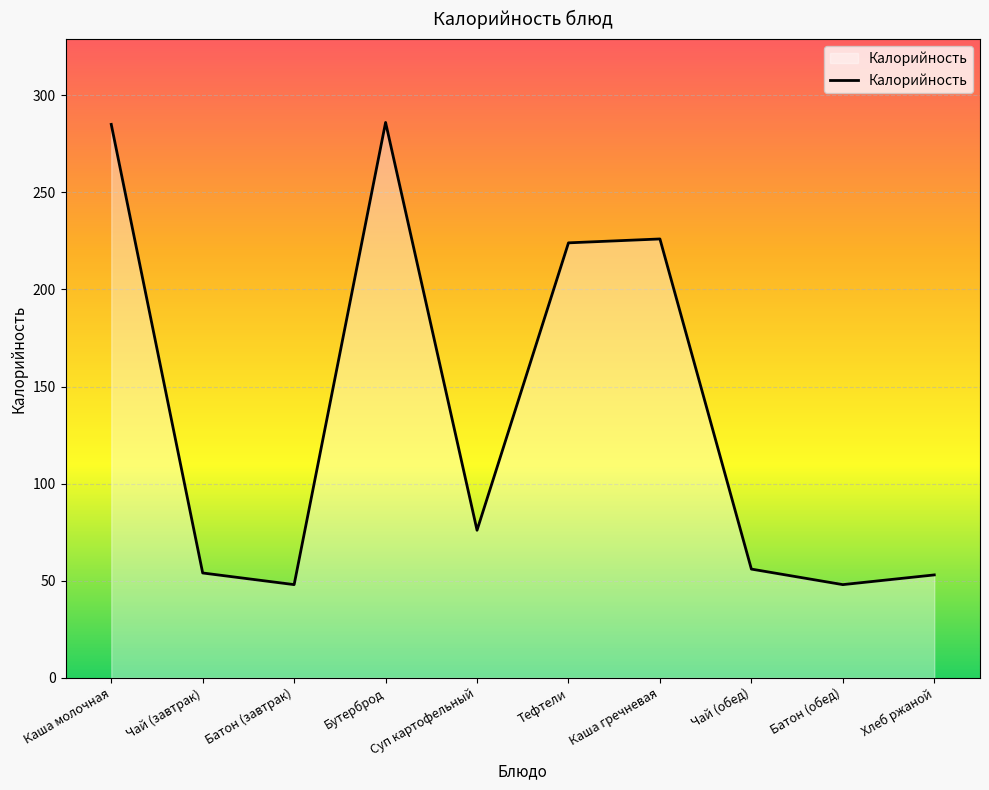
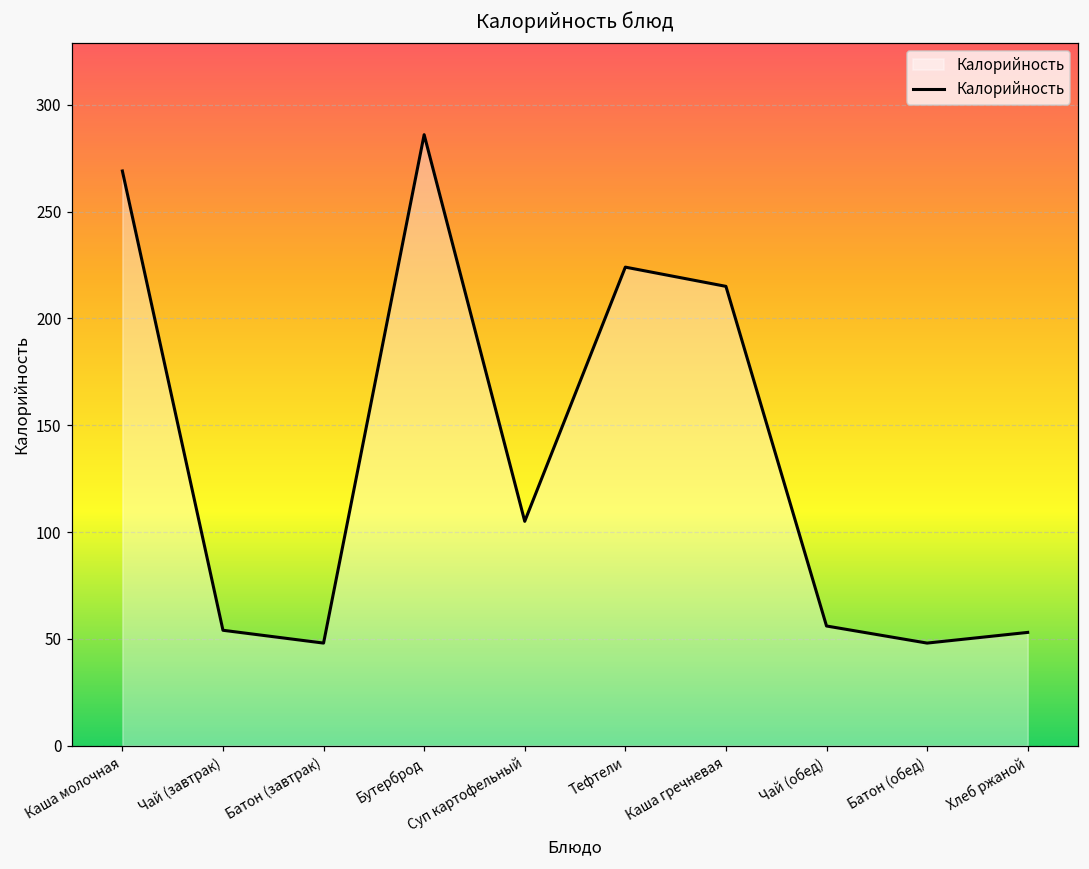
Каша молочная: 285 -> 269
Суп картофельный: 76 -> 105
Каша гречневая: 226 -> 215
